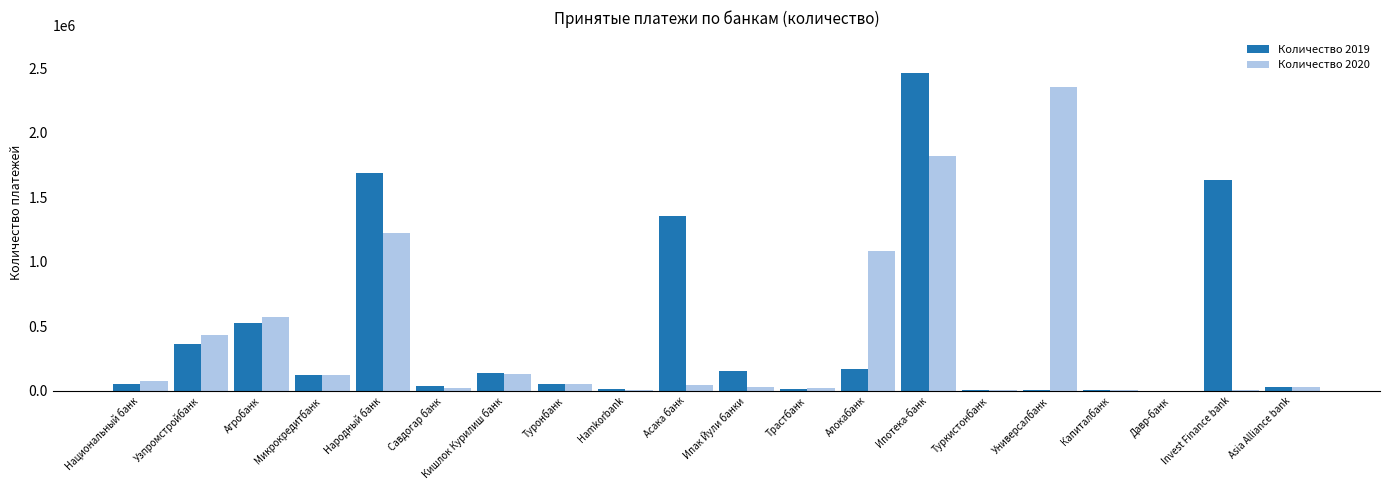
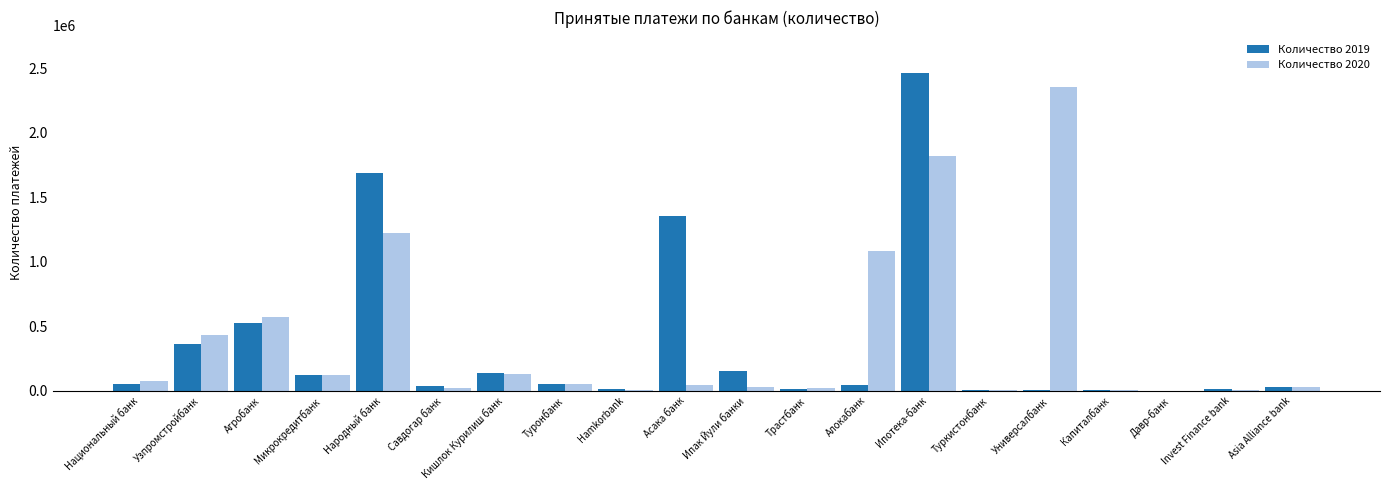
Количество 2019, Алокабанк: 170000 -> 50000
Количество 2019, Invest Finance bank: 1640000 -> 10000
